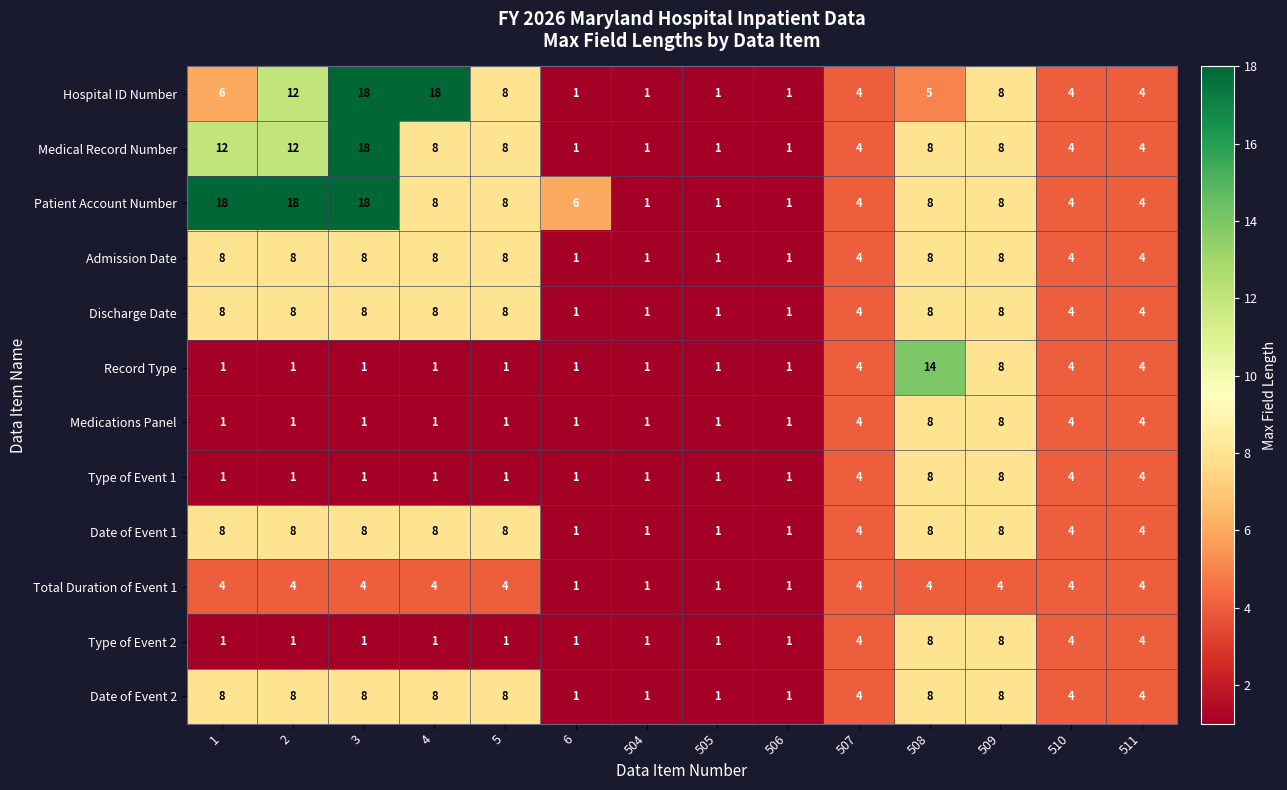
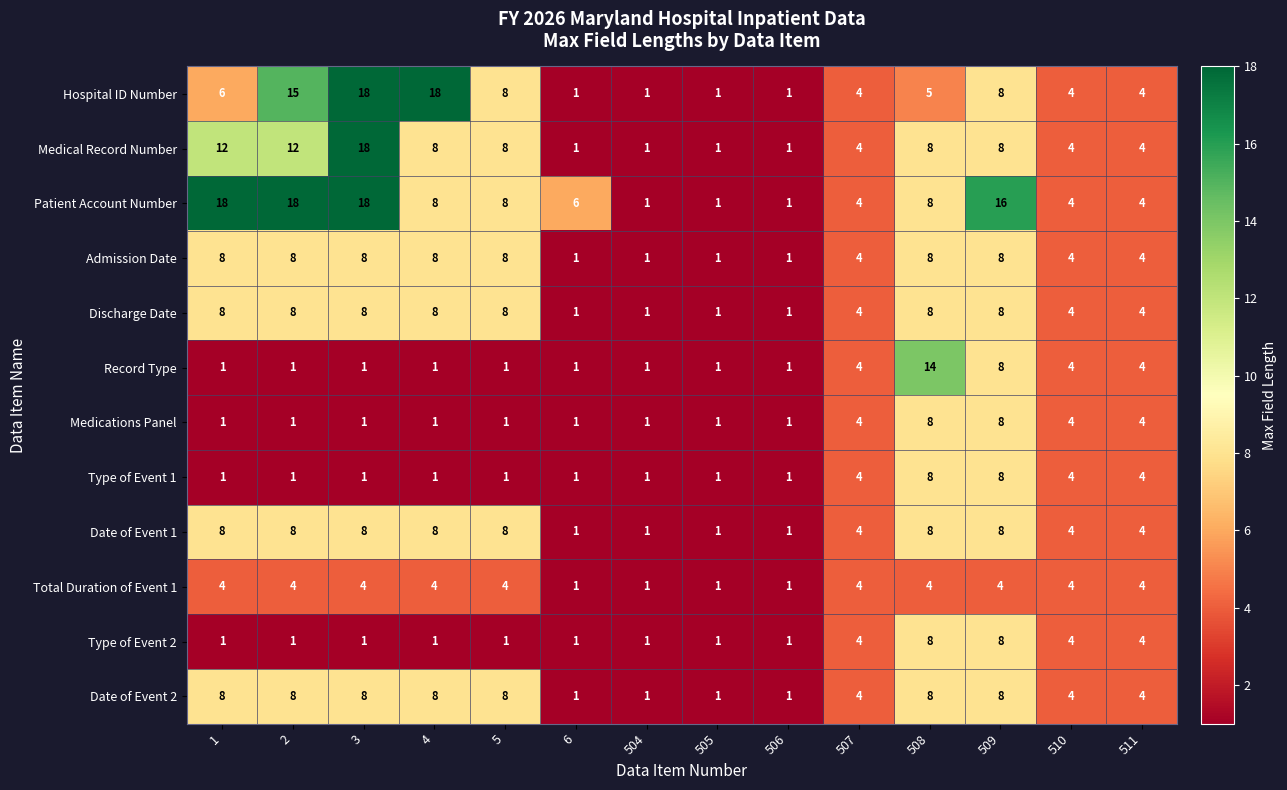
Hospital ID Number, 2: 12 -> 15
Patient Account Number, 509: 8 -> 16
